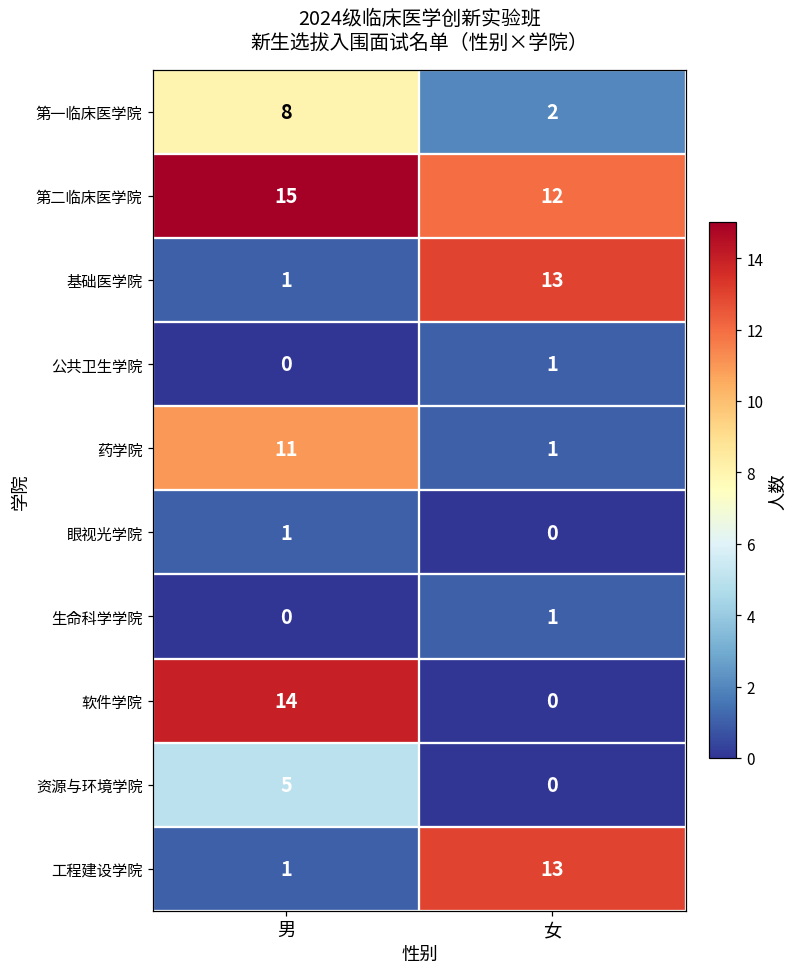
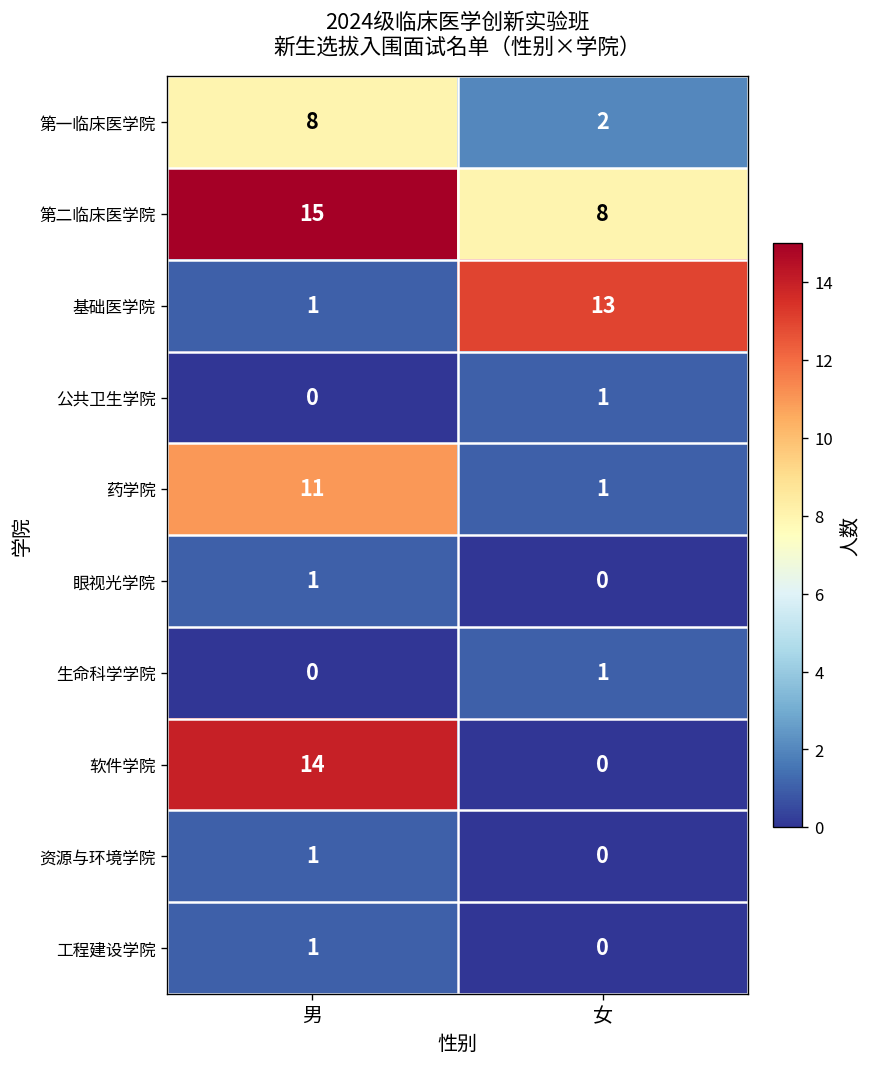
第二临床医学院, 女: 12 -> 8
资源与环境学院, 男: 5 -> 1
工程建设学院, 女: 13 -> 0
